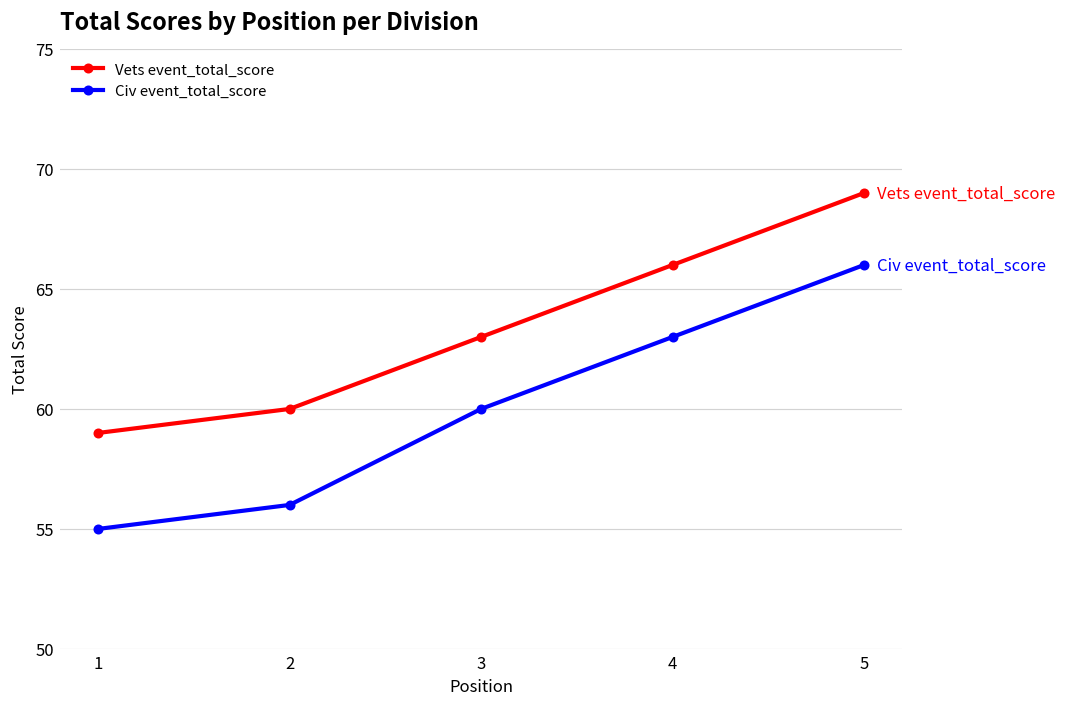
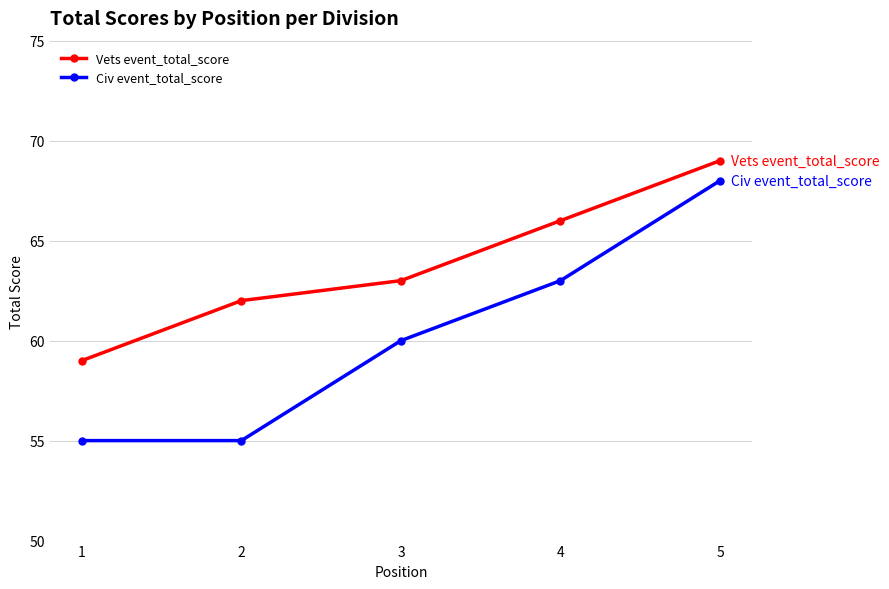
Vets event_total_score, 2: 60 -> 62
Civ event_total_score, 2: 56 -> 55
Civ event_total_score, 5: 66 -> 68
